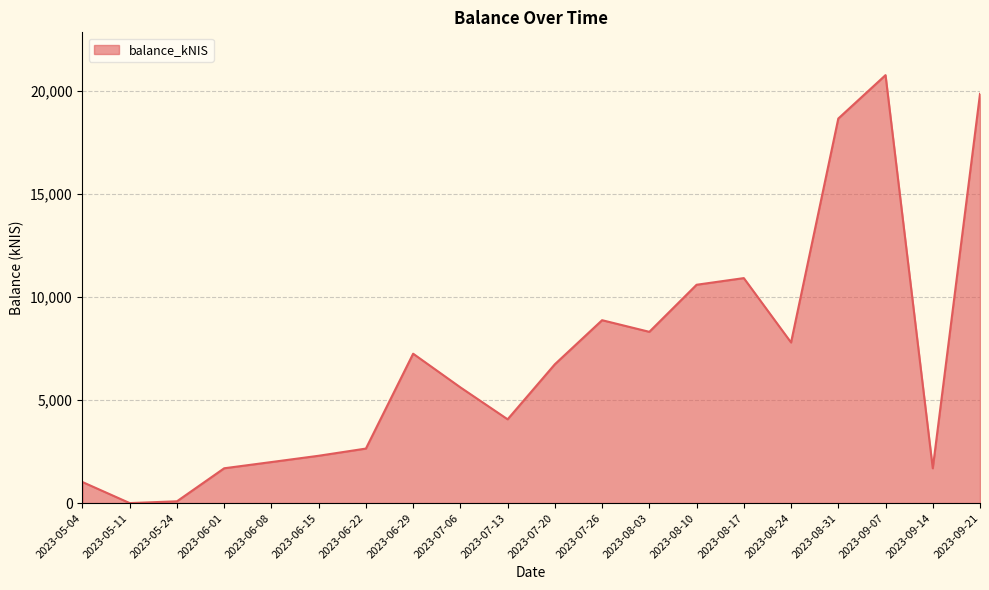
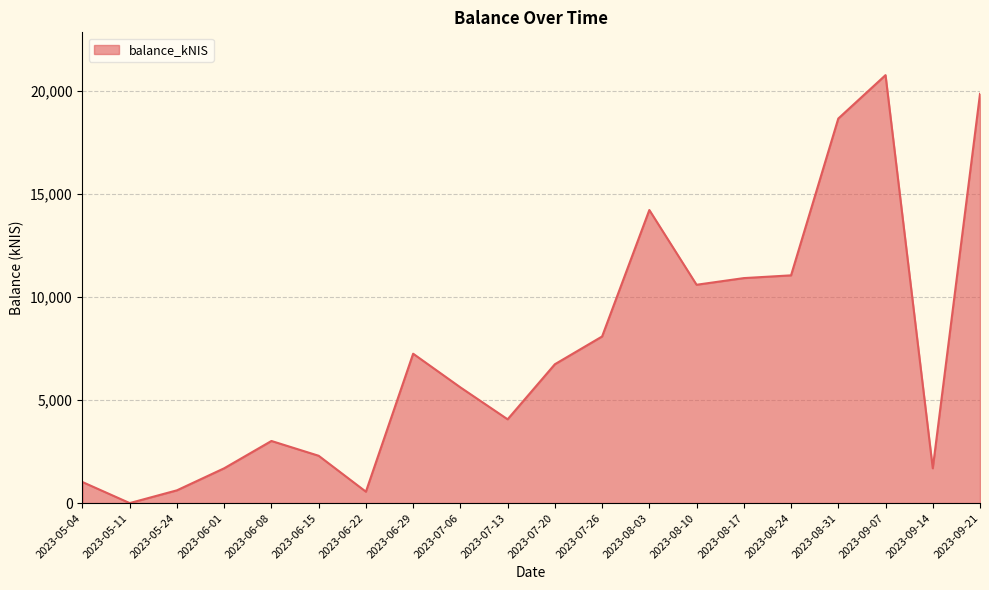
2023-05-24: 100 -> 600
2023-06-08: 2,000 -> 3,000
2023-06-22: 2,600 -> 600
2023-07-26: 8,900 -> 8,100
2023-08-03: 8,300 -> 14,200
2023-08-24: 7,800 -> 11,000
